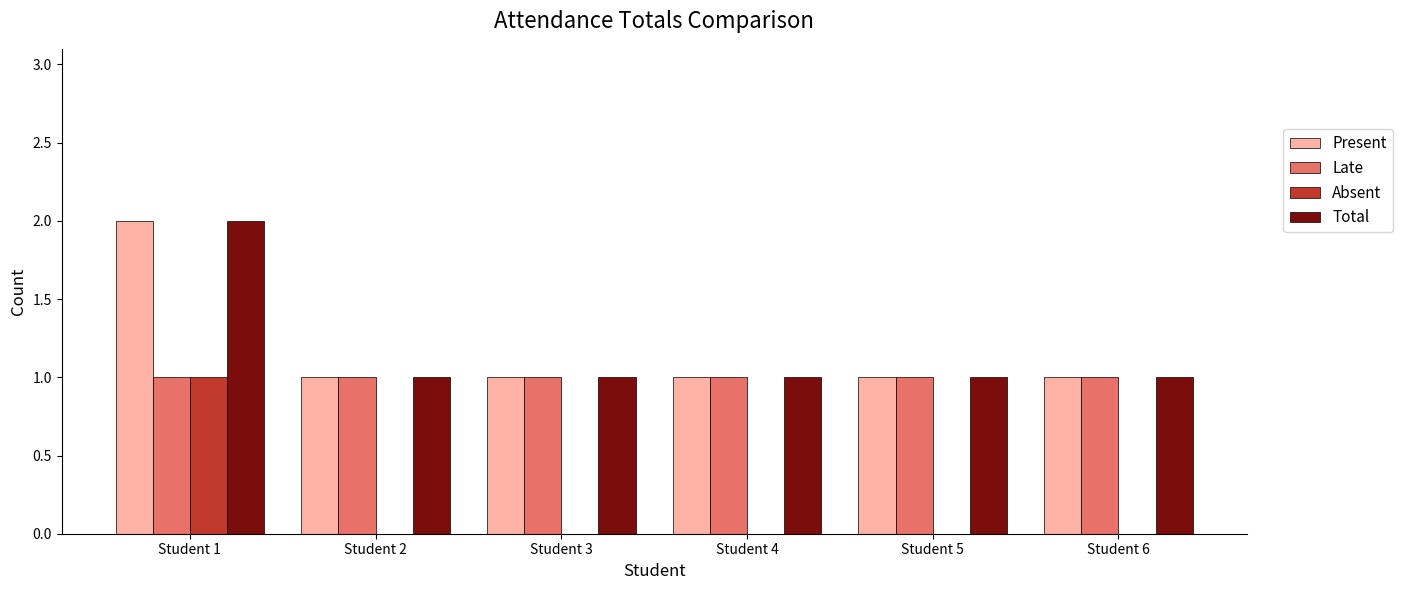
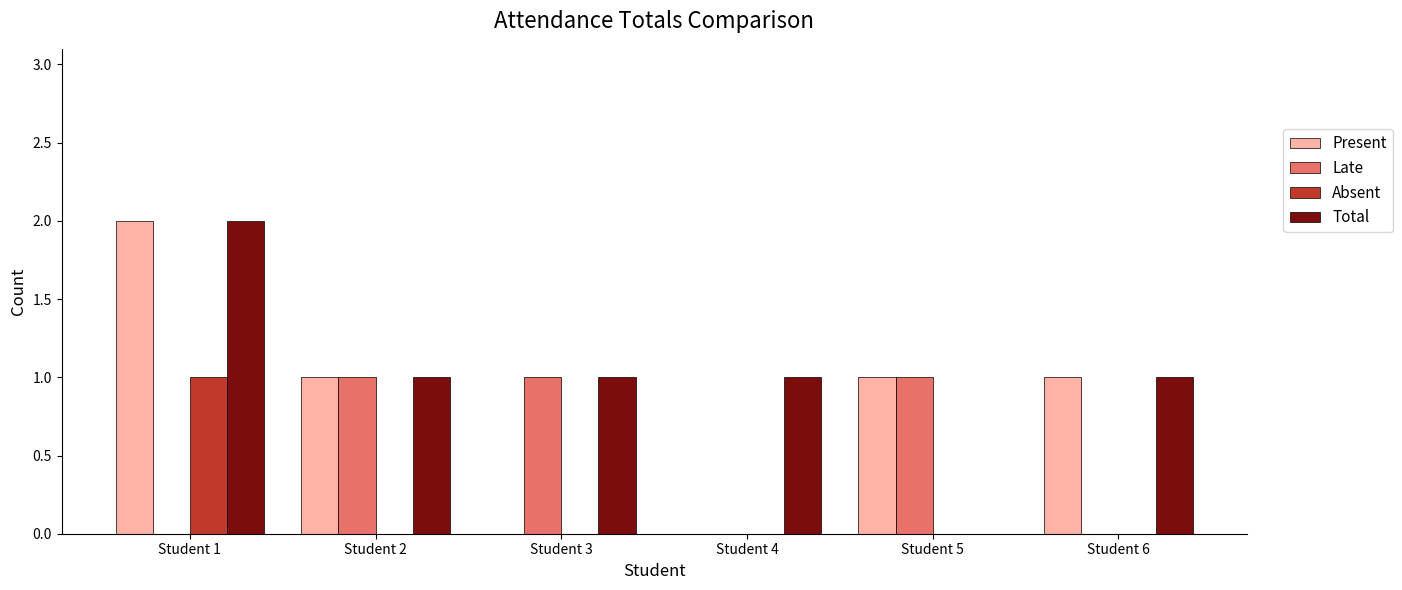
Late, Student 1: 1 -> 0
Present, Student 3: 1 -> 0
Present, Student 4: 1 -> 0
Late, Student 4: 1 -> 0
Total, Student 5: 1 -> 0
Late, Student 6: 1 -> 0
